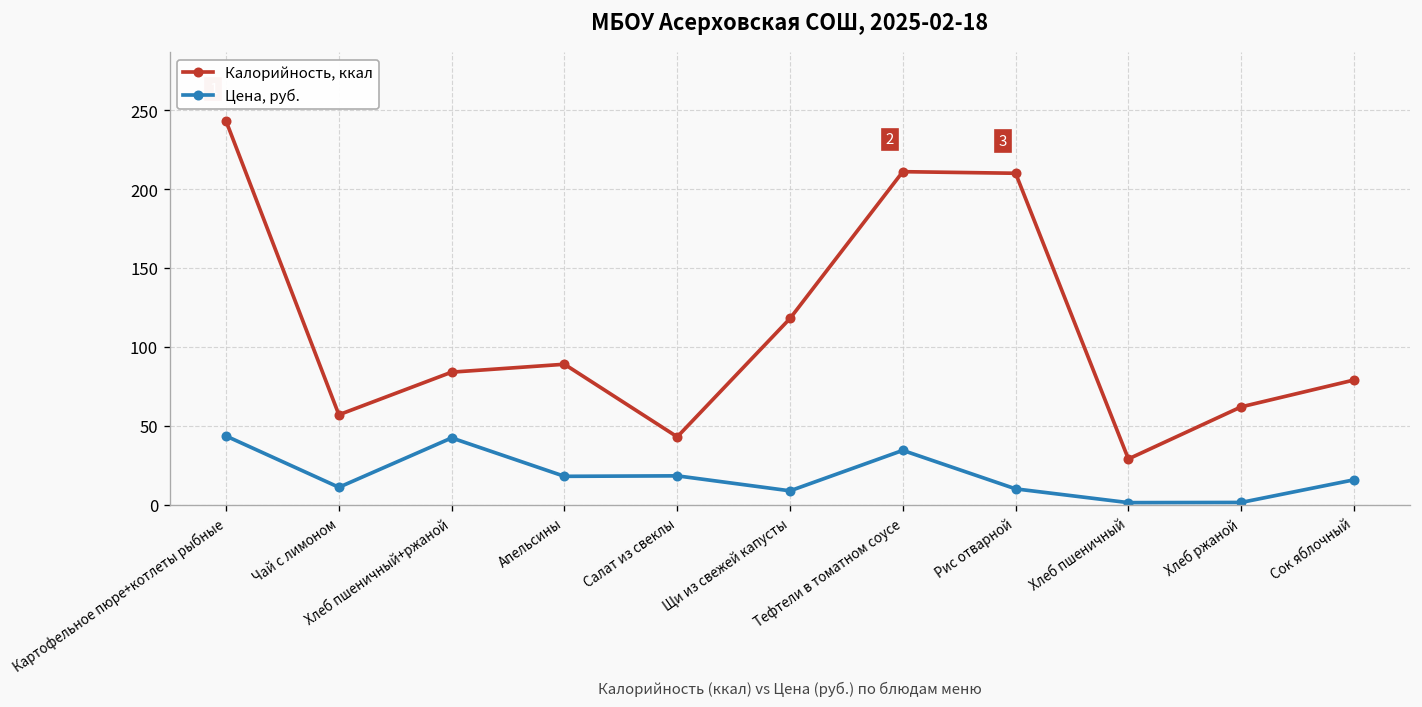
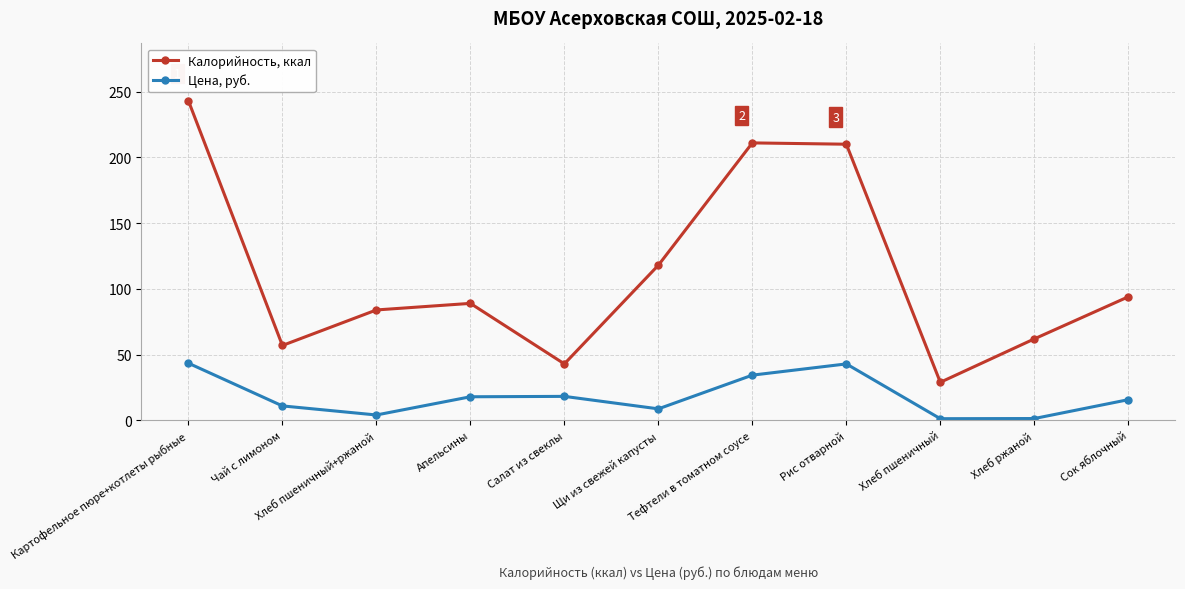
Цена, руб., Хлеб пшеничный+ржаной: 42 -> 4
Цена, руб., Рис отварной: 10 -> 43
Калорийность, ккал, Сок яблочный: 79 -> 94
